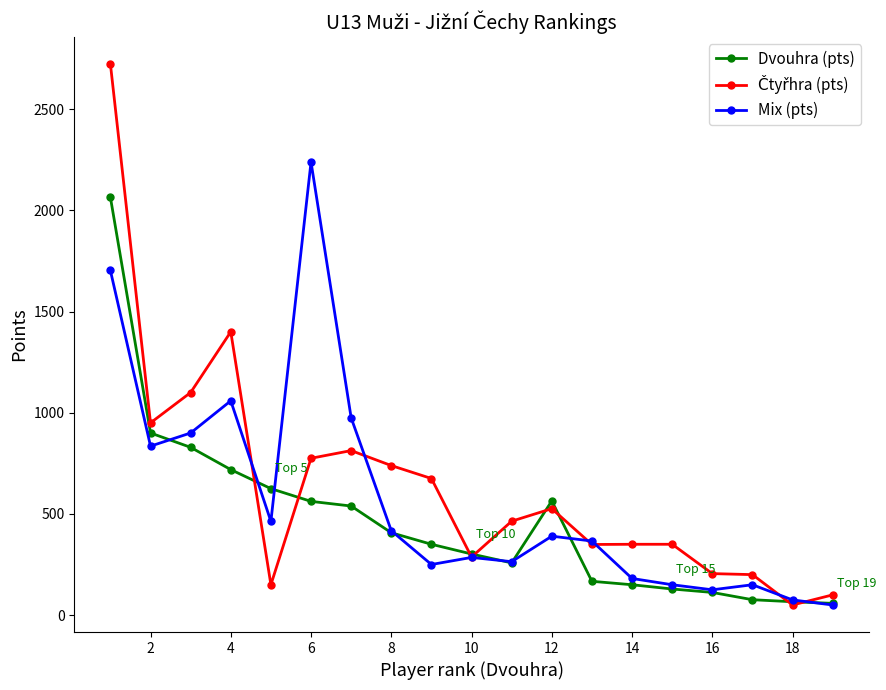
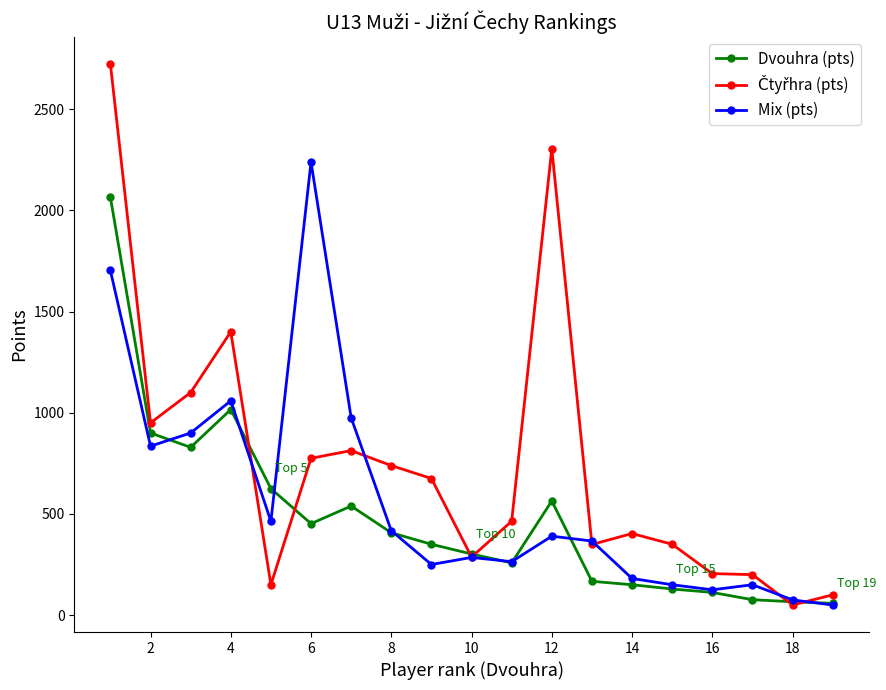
Dvouhra (pts), 4: 720 -> 1020
Dvouhra (pts), 6: 560 -> 450
Čtyřhra (pts), 12: 530 -> 2310
Čtyřhra (pts), 14: 350 -> 400
